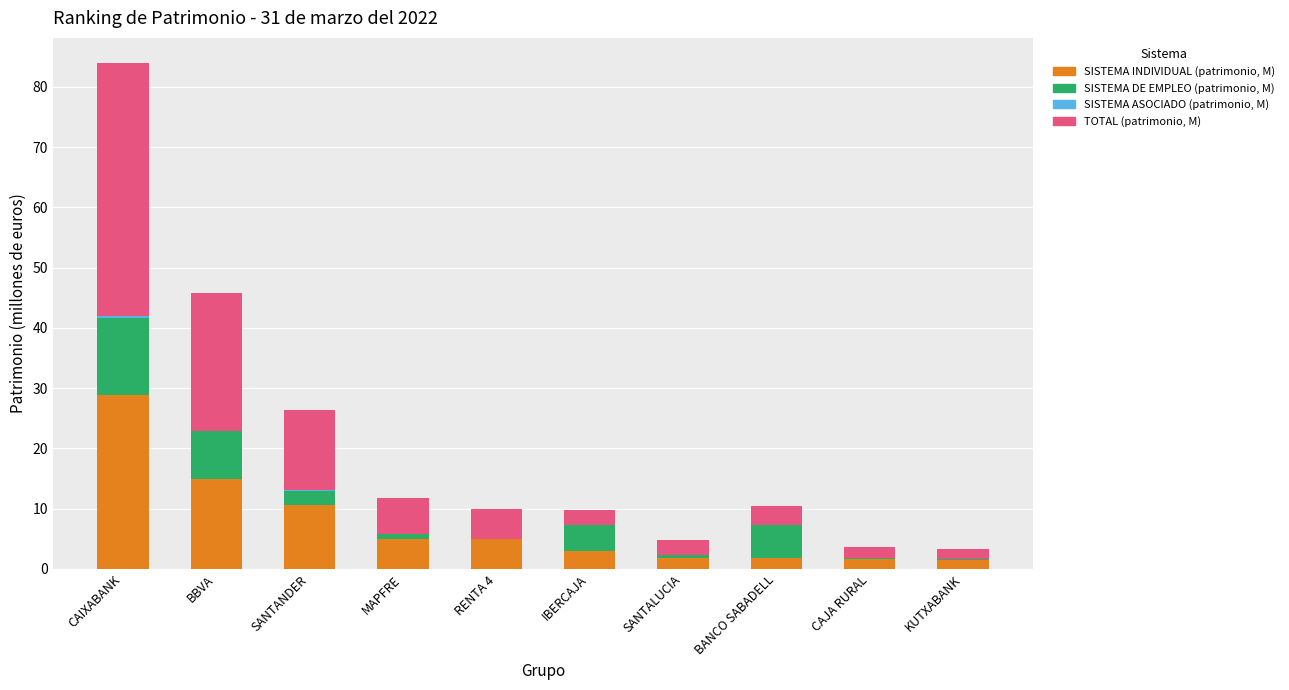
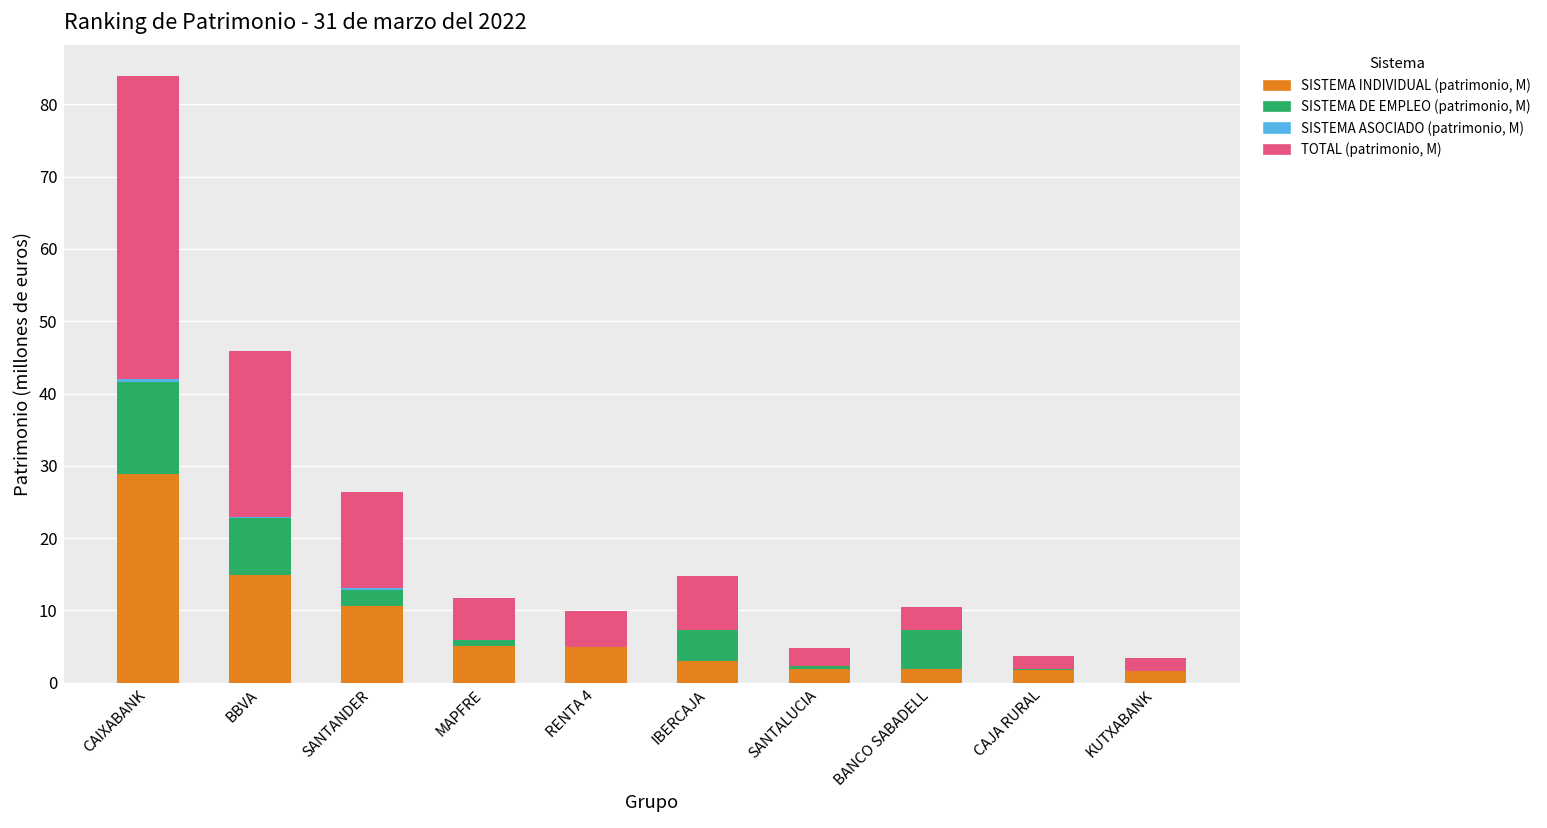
TOTAL (patrimonio, M), IBERCAJA: 2 -> 7
